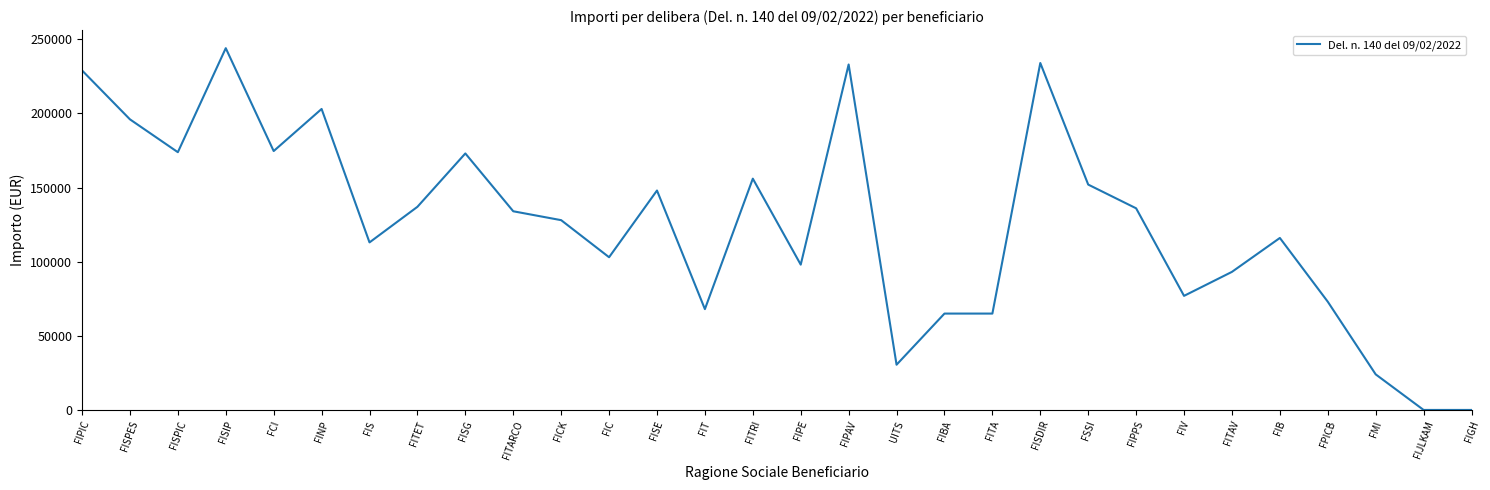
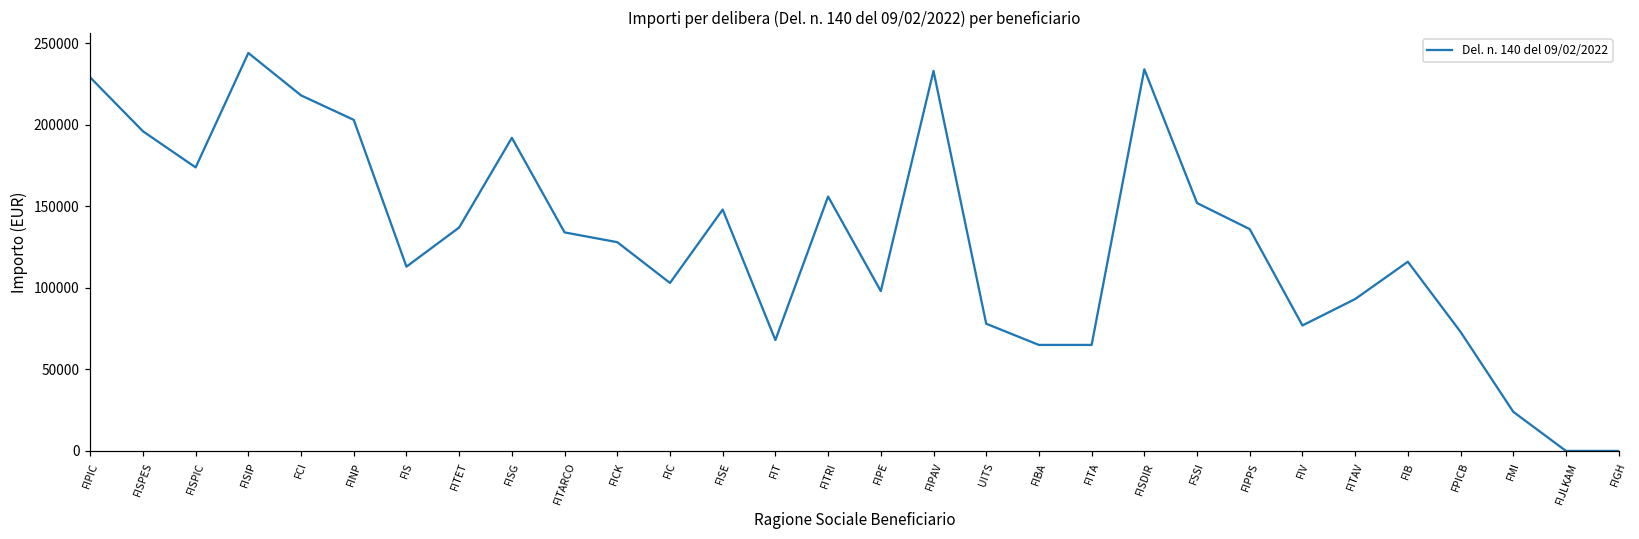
FCI: 175000 -> 218000
FISG: 173000 -> 192000
UITS: 31000 -> 78000
